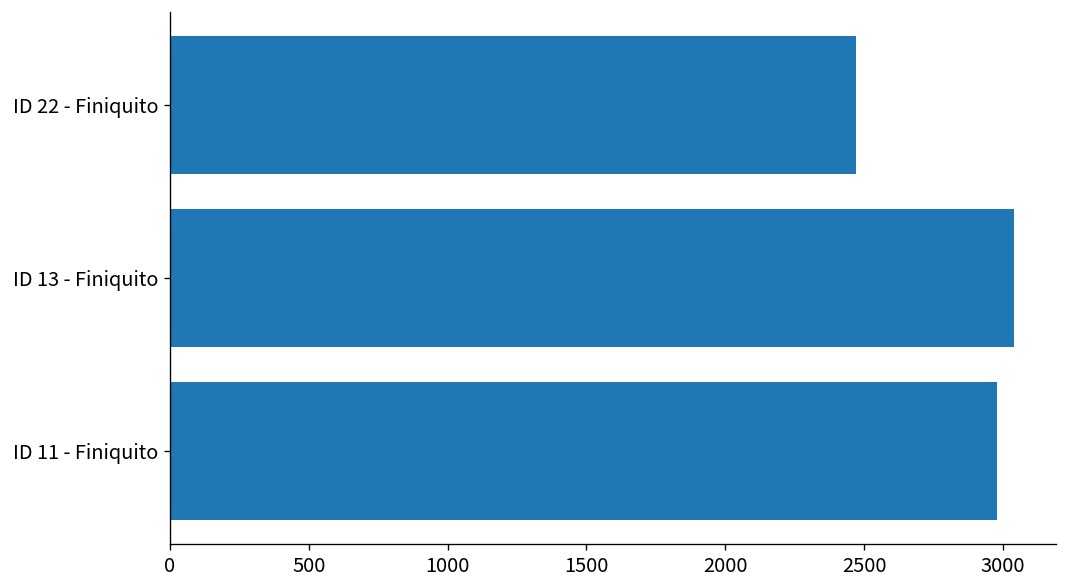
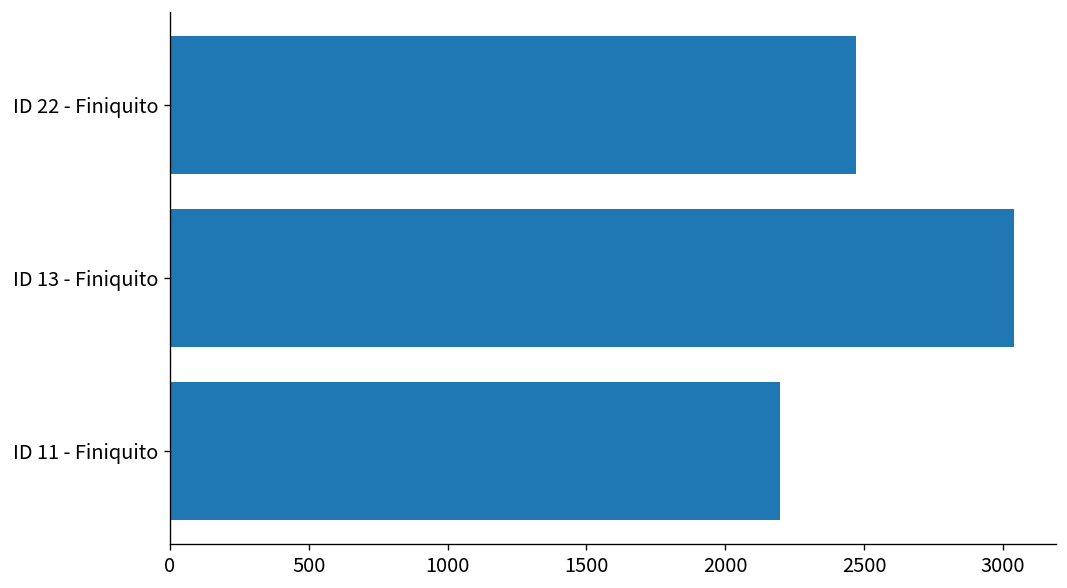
ID 11 - Finiquito: 2980 -> 2200
